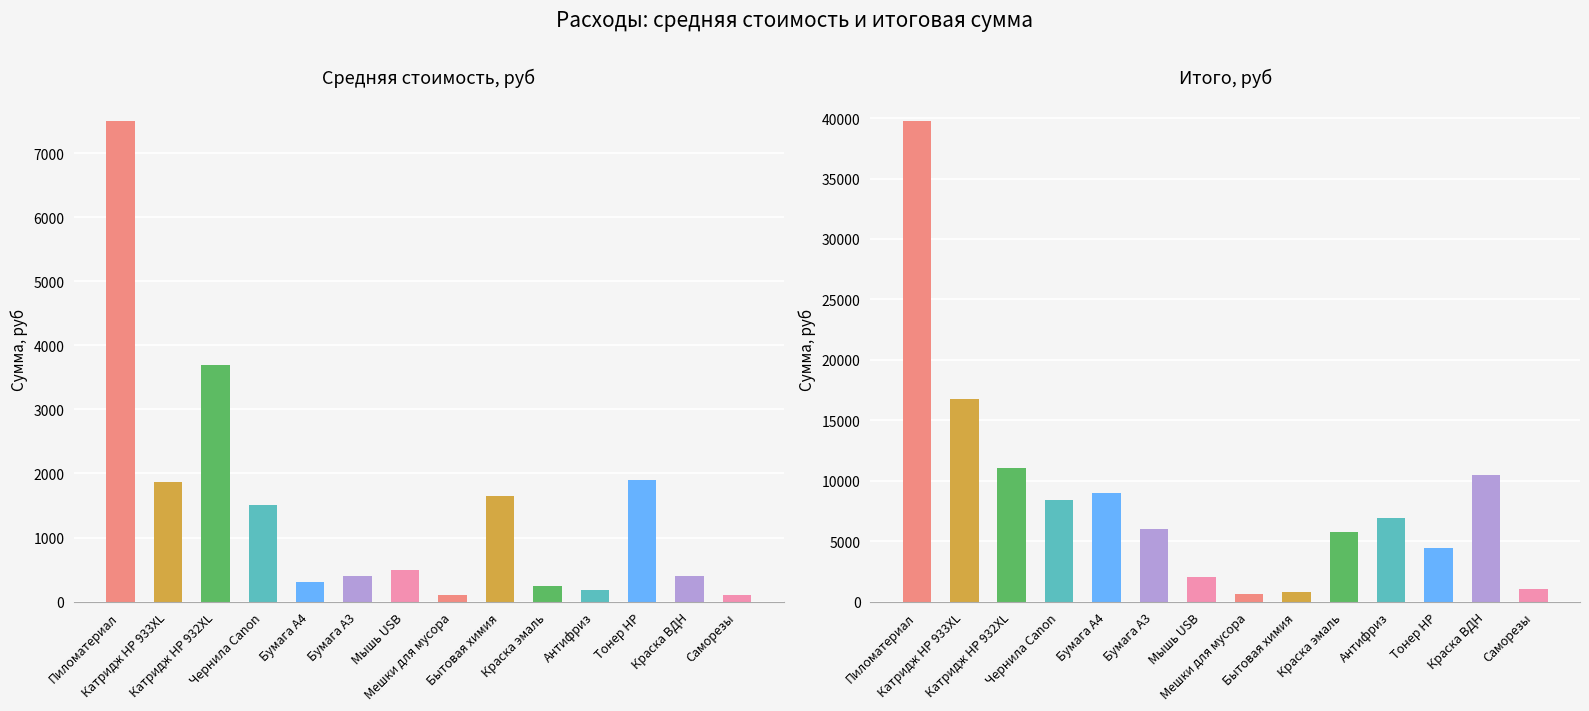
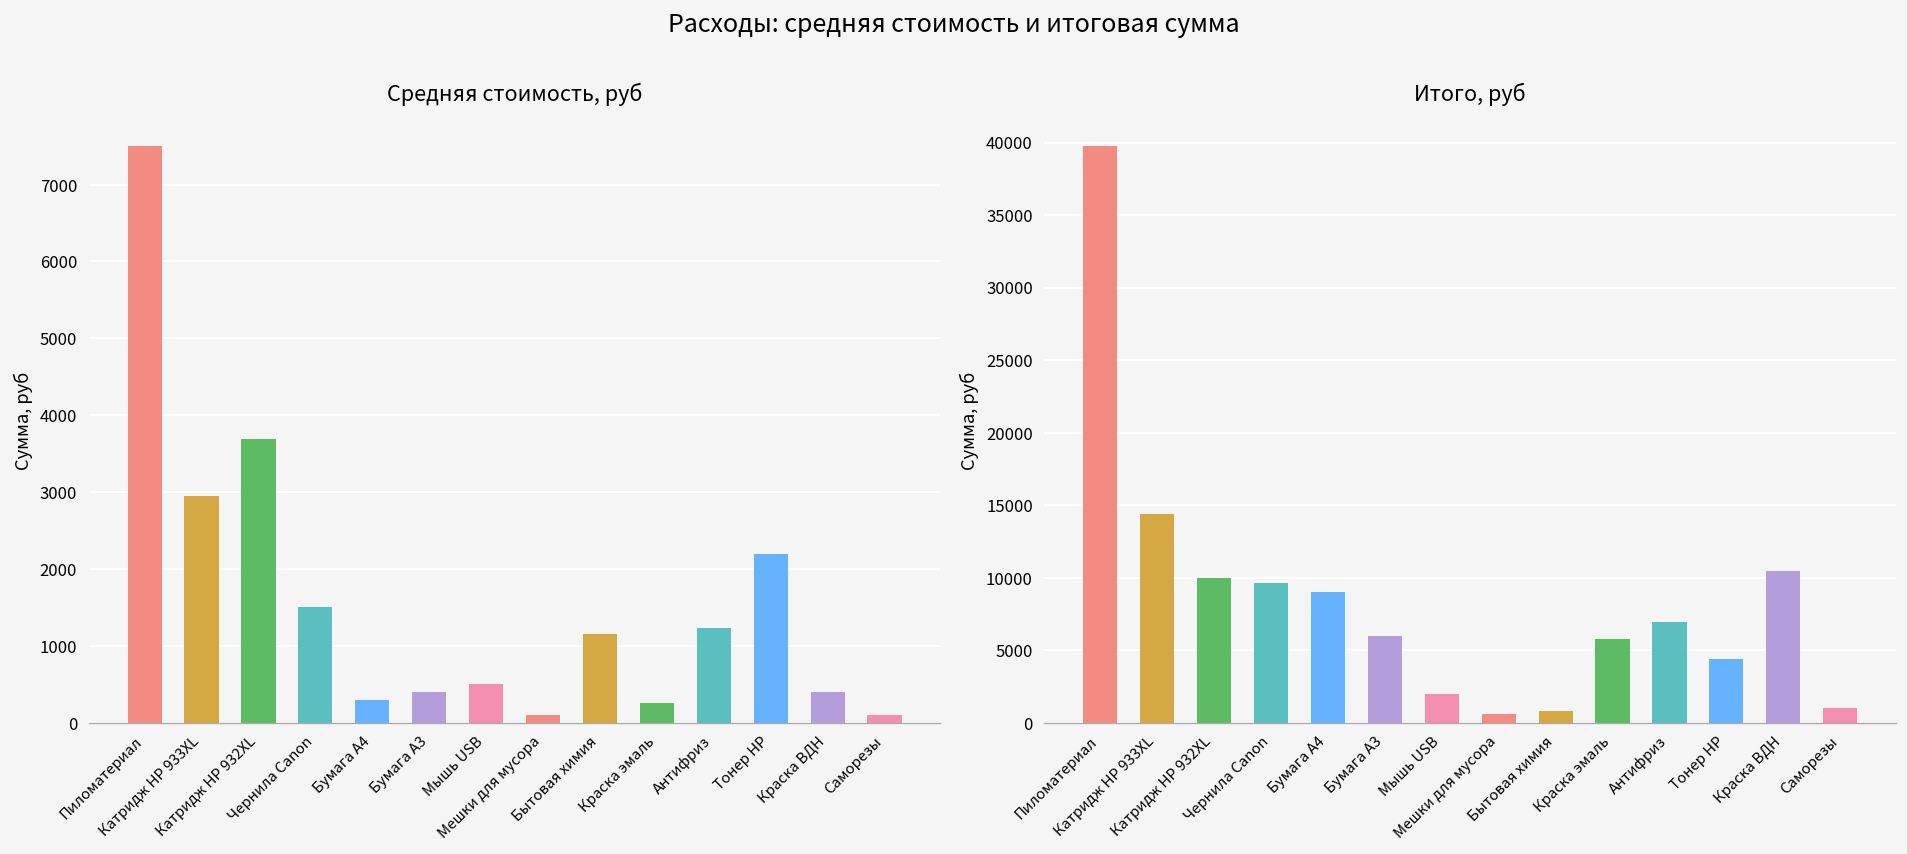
Средняя стоимость, руб, Катридж HP 933XL: 1900 -> 3000
Средняя стоимость, руб, Бытовая химия: 1700 -> 1100
Средняя стоимость, руб, Антифриз: 200 -> 1200
Средняя стоимость, руб, Тонер НР: 1900 -> 2200
Итого, руб, Катридж HP 933XL: 16700 -> 14400
Итого, руб, Катридж HP 932XL: 11100 -> 10000
Итого, руб, Чернила Canon: 8400 -> 9600
